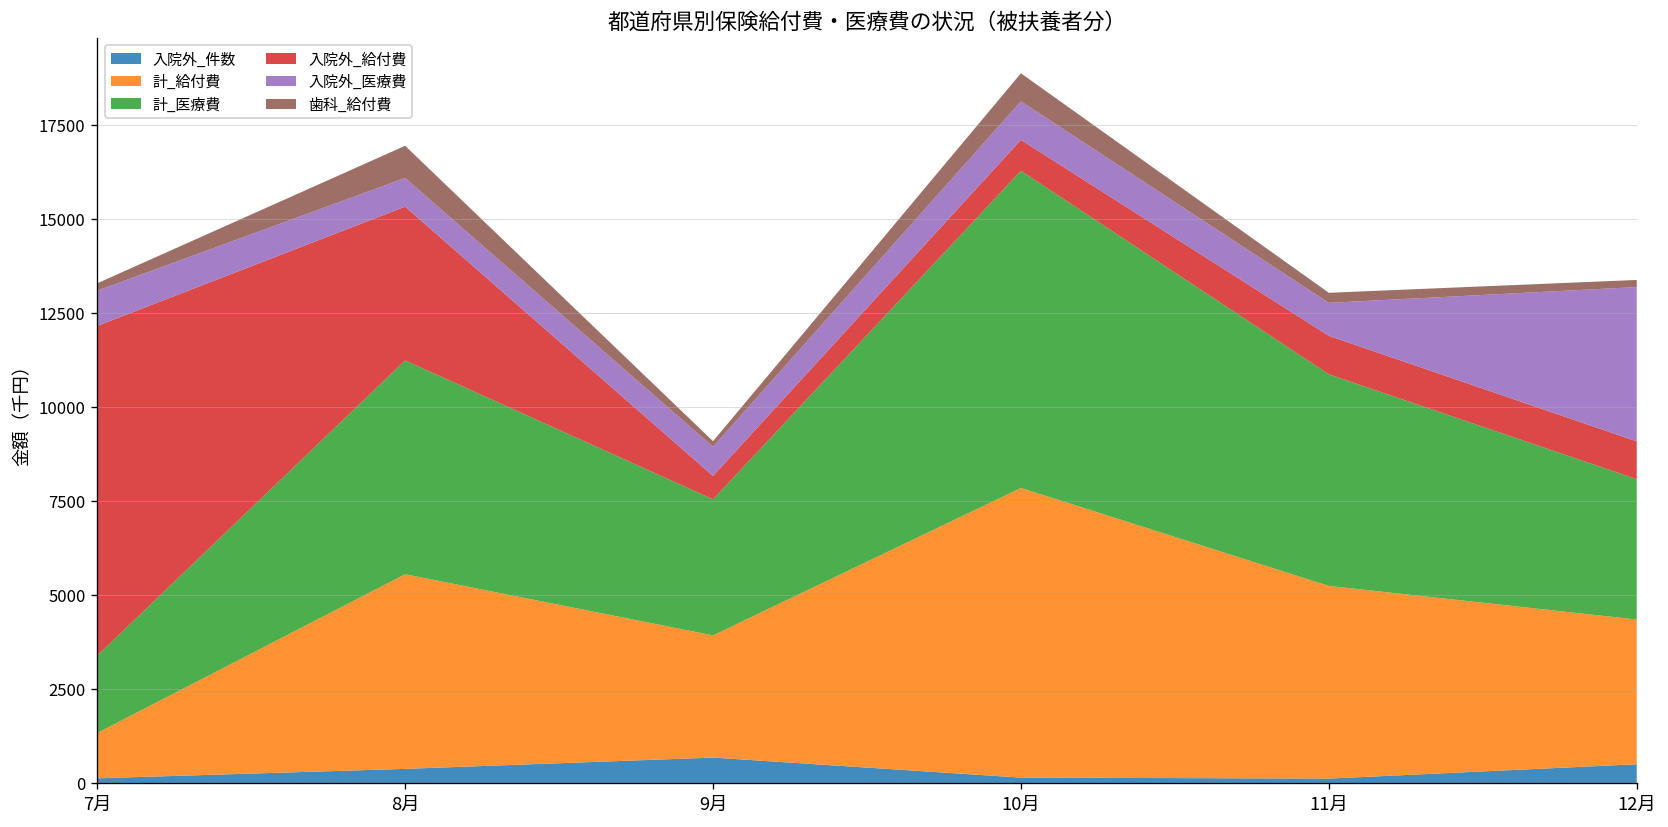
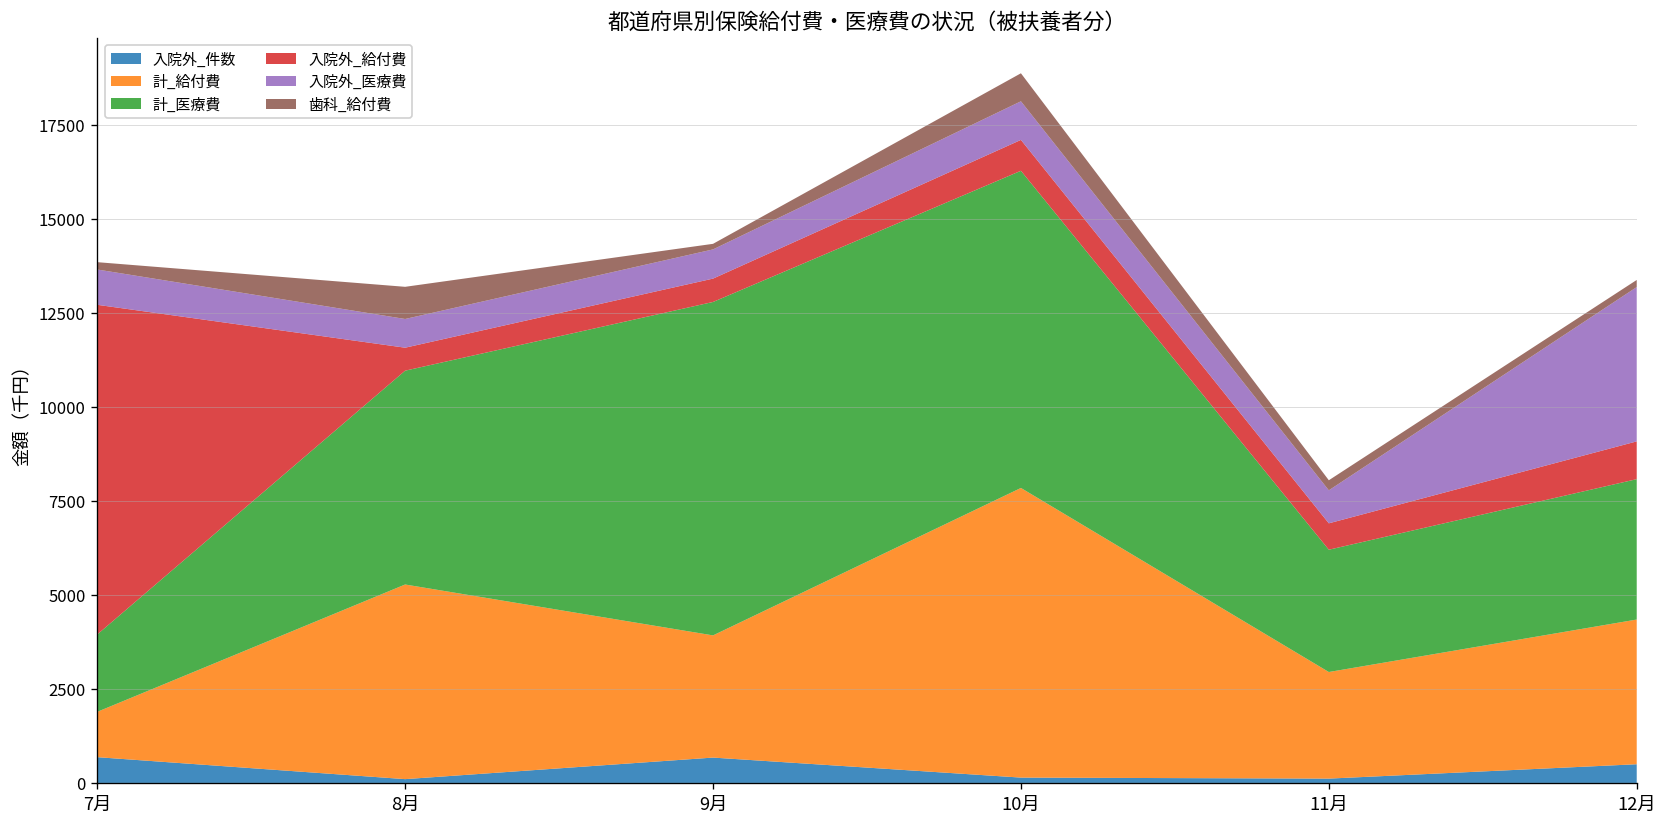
入院外_件数, 7月: 100 -> 700
入院外_件数, 8月: 400 -> 100
入院外_給付費, 8月: 4100 -> 600
計_医療費, 9月: 3600 -> 8900
計_給付費, 11月: 5100 -> 2800
計_医療費, 11月: 5600 -> 3300
入院外_給付費, 11月: 1000 -> 700
